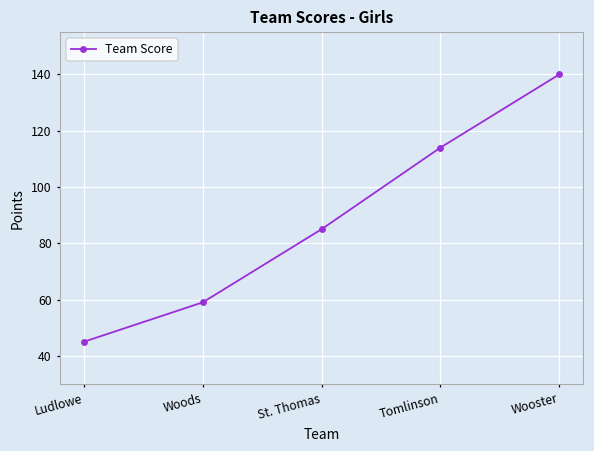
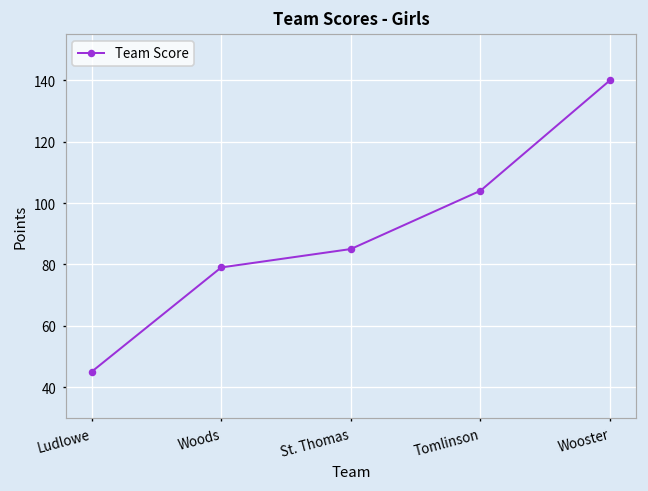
Woods: 59 -> 79
Tomlinson: 114 -> 104
